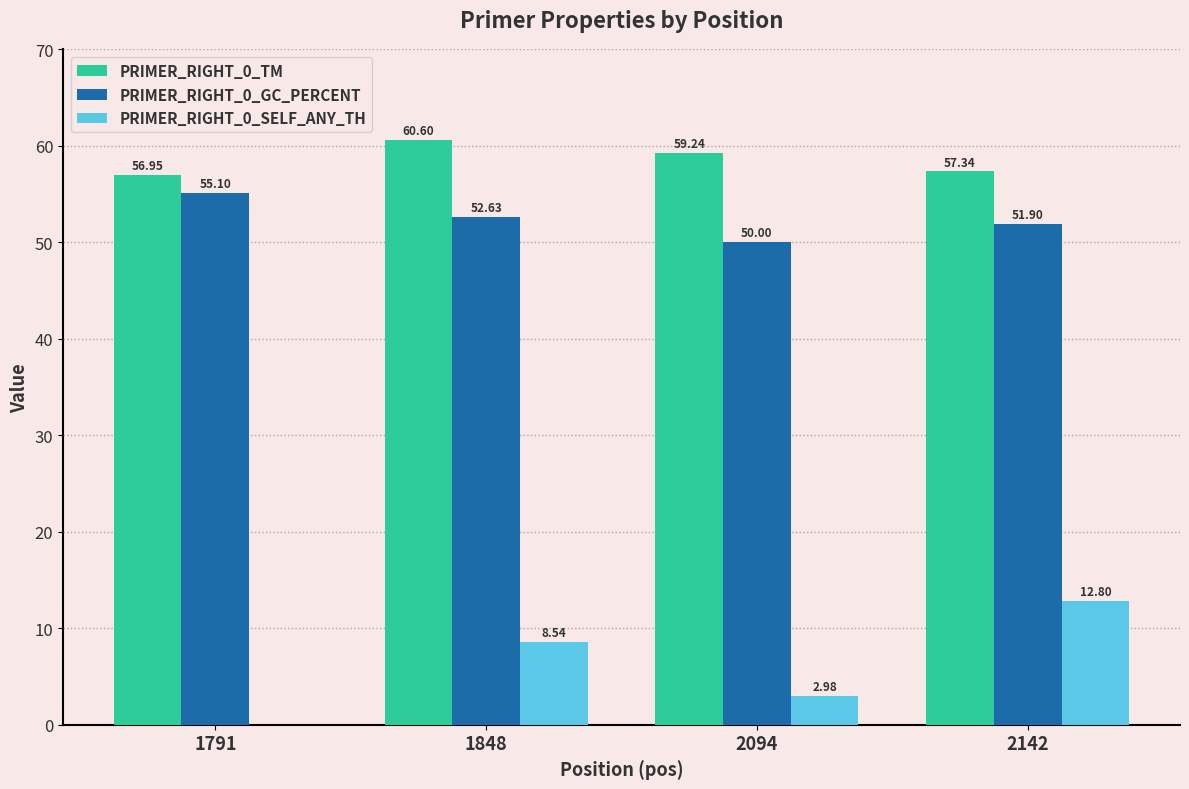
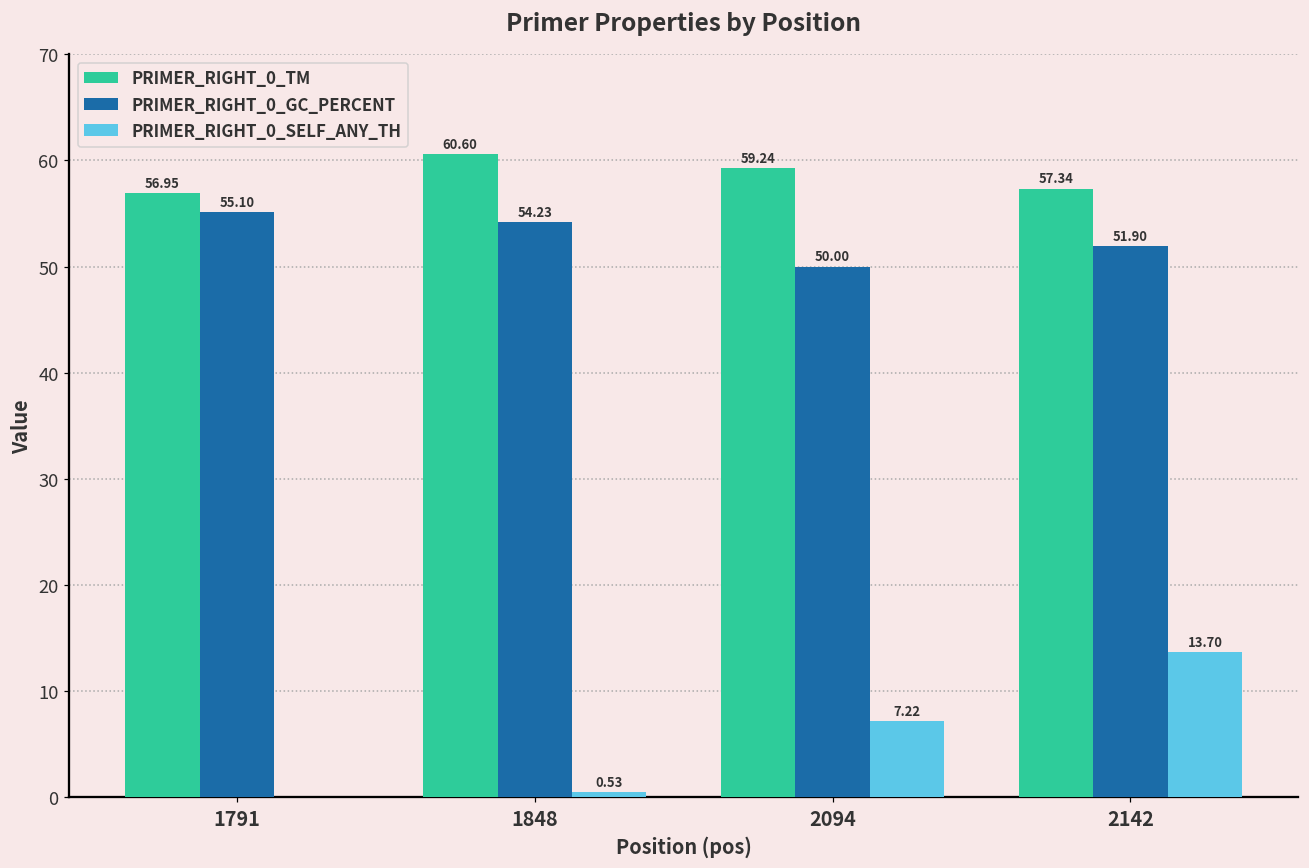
PRIMER_RIGHT_0_GC_PERCENT, 1848: 52.63 -> 54.23
PRIMER_RIGHT_0_SELF_ANY_TH, 1848: 8.54 -> 0.53
PRIMER_RIGHT_0_SELF_ANY_TH, 2094: 2.98 -> 7.22
PRIMER_RIGHT_0_SELF_ANY_TH, 2142: 12.80 -> 13.70
